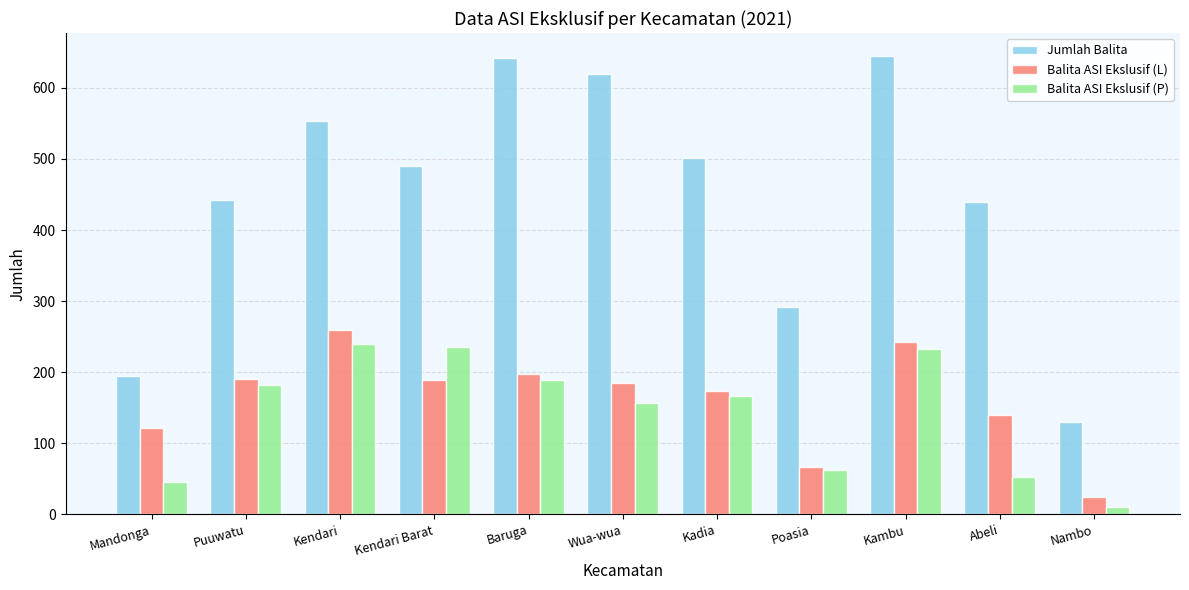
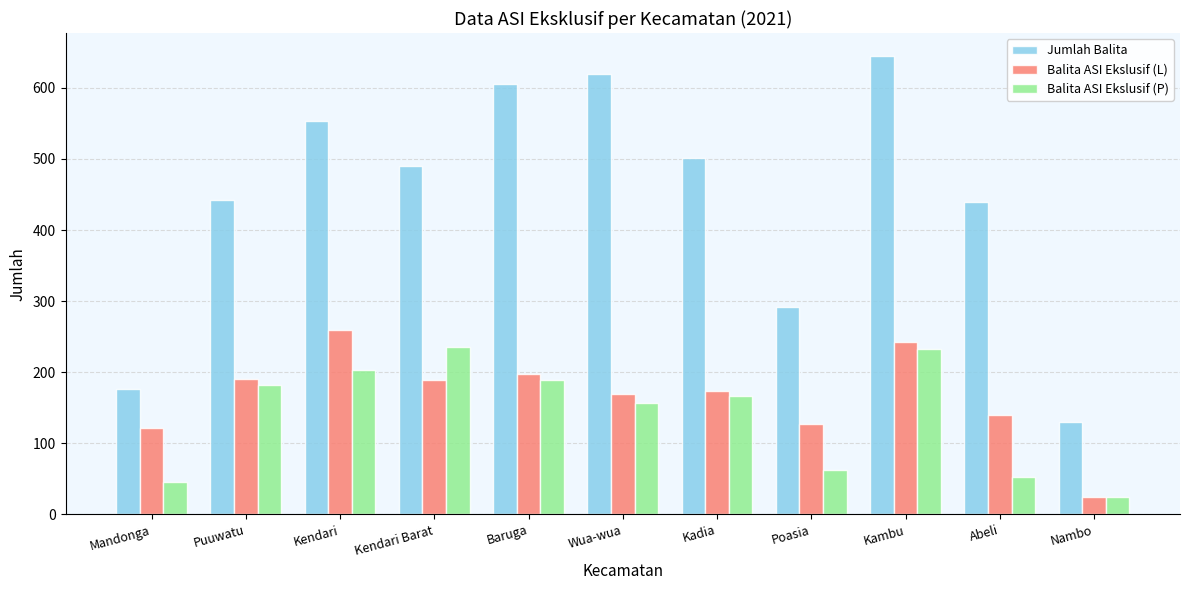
Jumlah Balita, Mandonga: 200 -> 180
Balita ASI Ekslusif (P), Kendari: 240 -> 200
Jumlah Balita, Baruga: 640 -> 610
Balita ASI Ekslusif (L), Wua-wua: 190 -> 170
Balita ASI Ekslusif (L), Poasia: 70 -> 130
Balita ASI Ekslusif (P), Nambo: 10 -> 20
